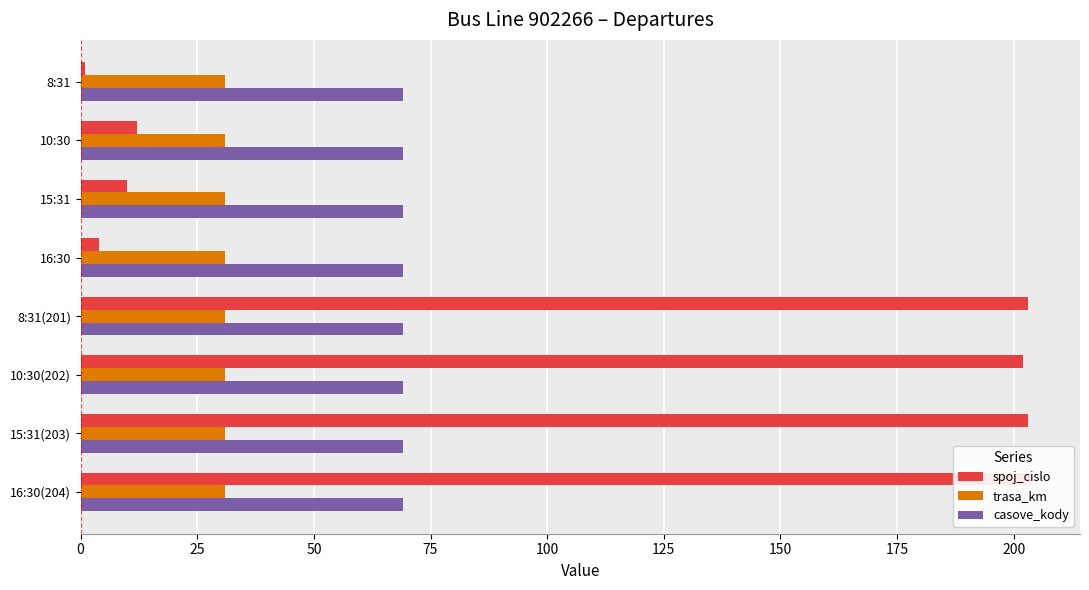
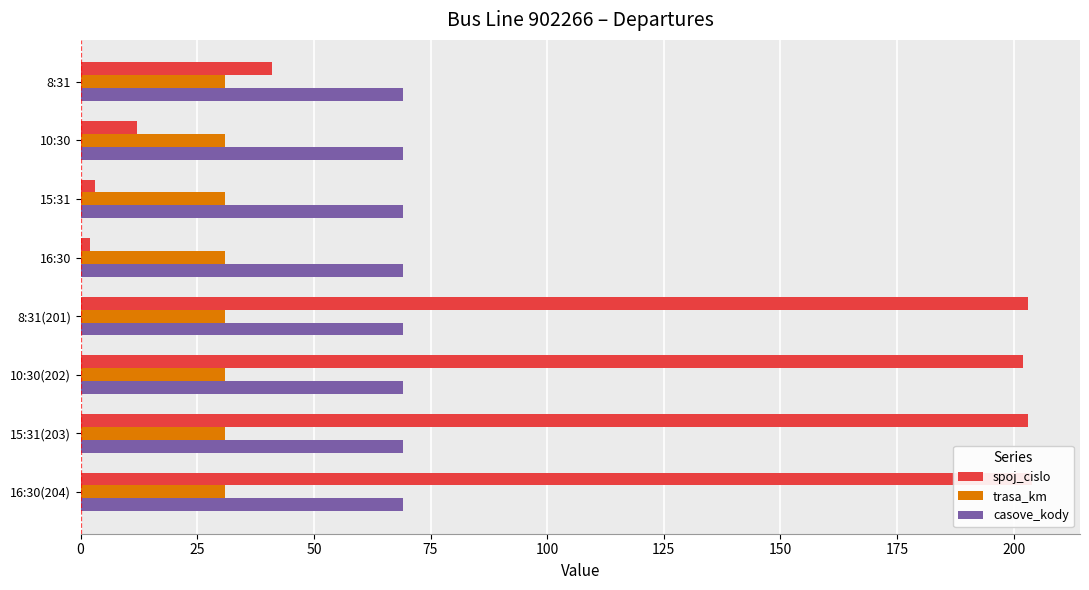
spoj_cislo, 8:31: 1 -> 41
spoj_cislo, 15:31: 10 -> 3
spoj_cislo, 16:30: 4 -> 2
